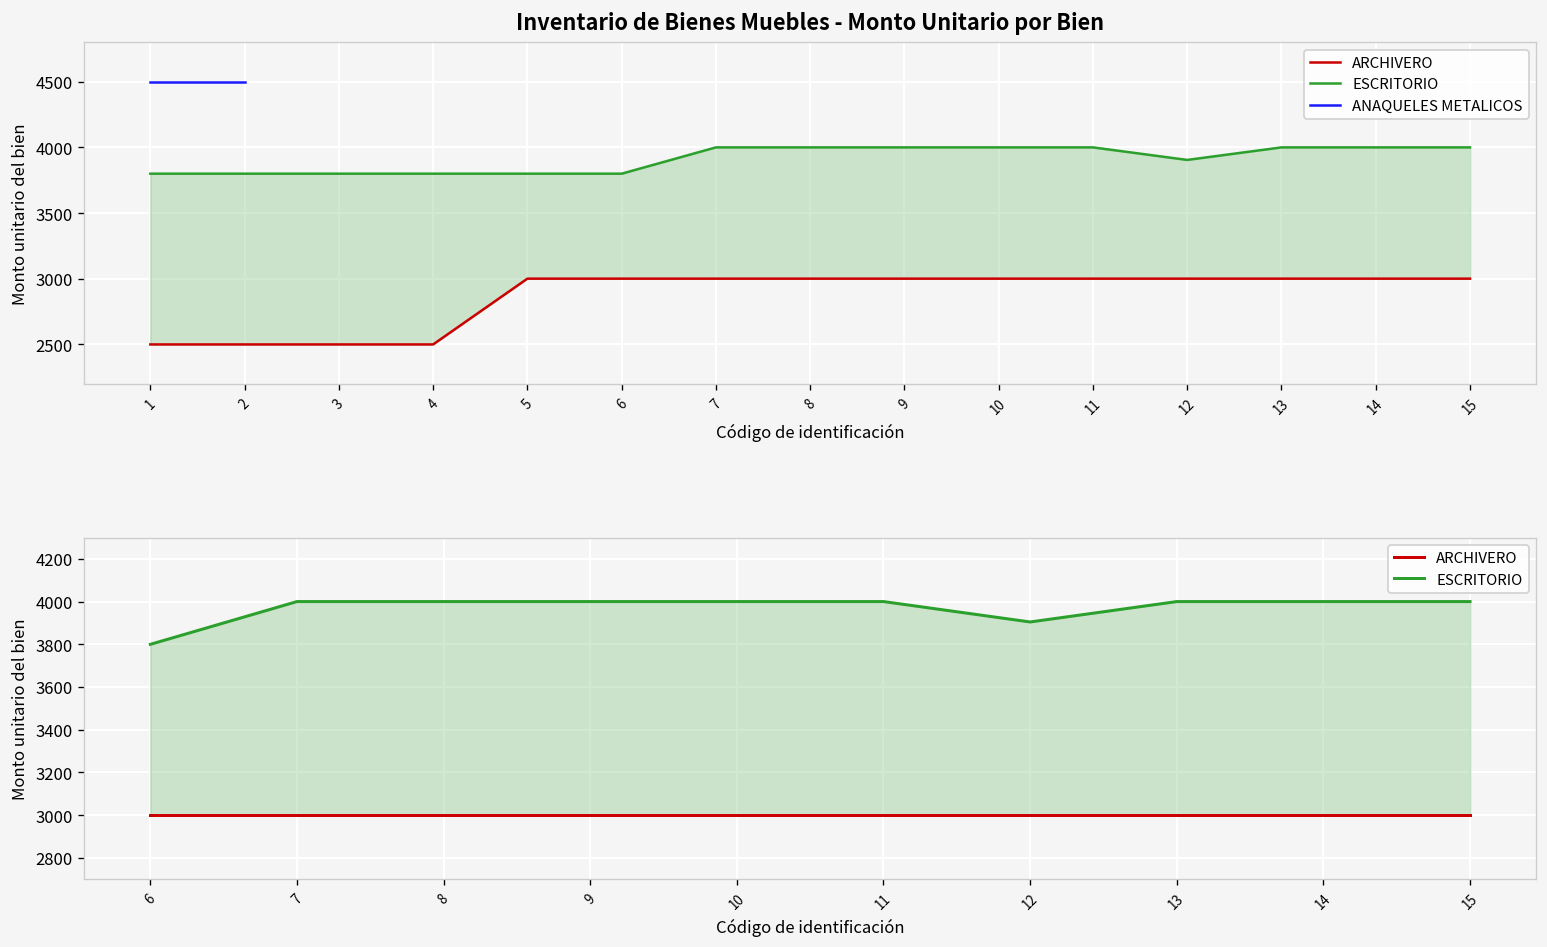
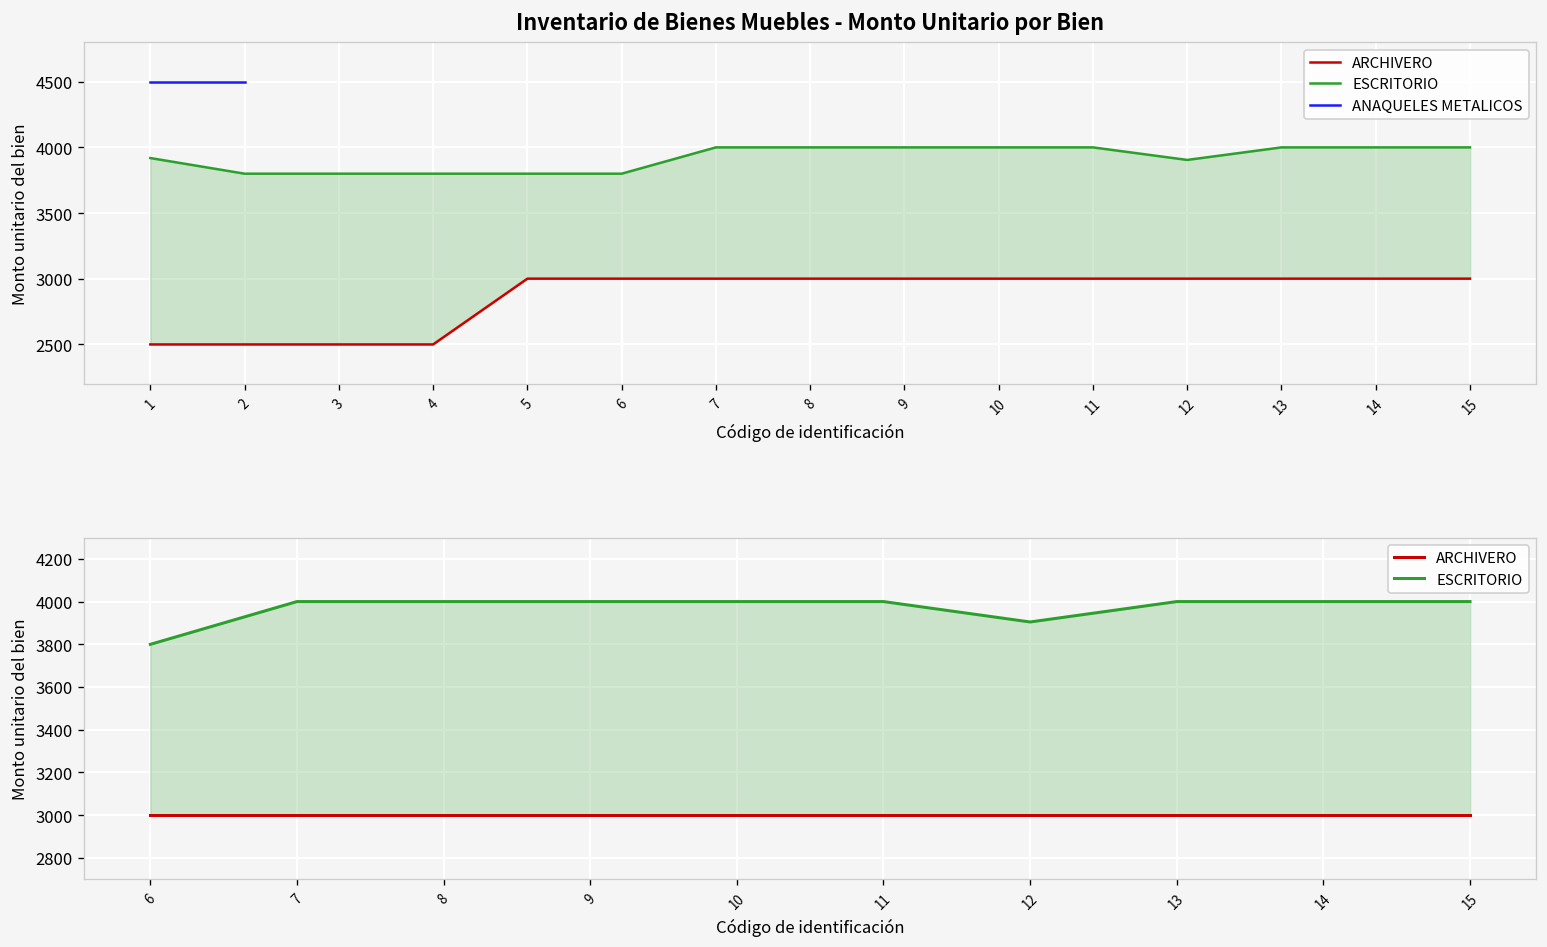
Inventario de Bienes Muebles - Monto Unitario por Bien, ESCRITORIO, 1: 3800 -> 3920
